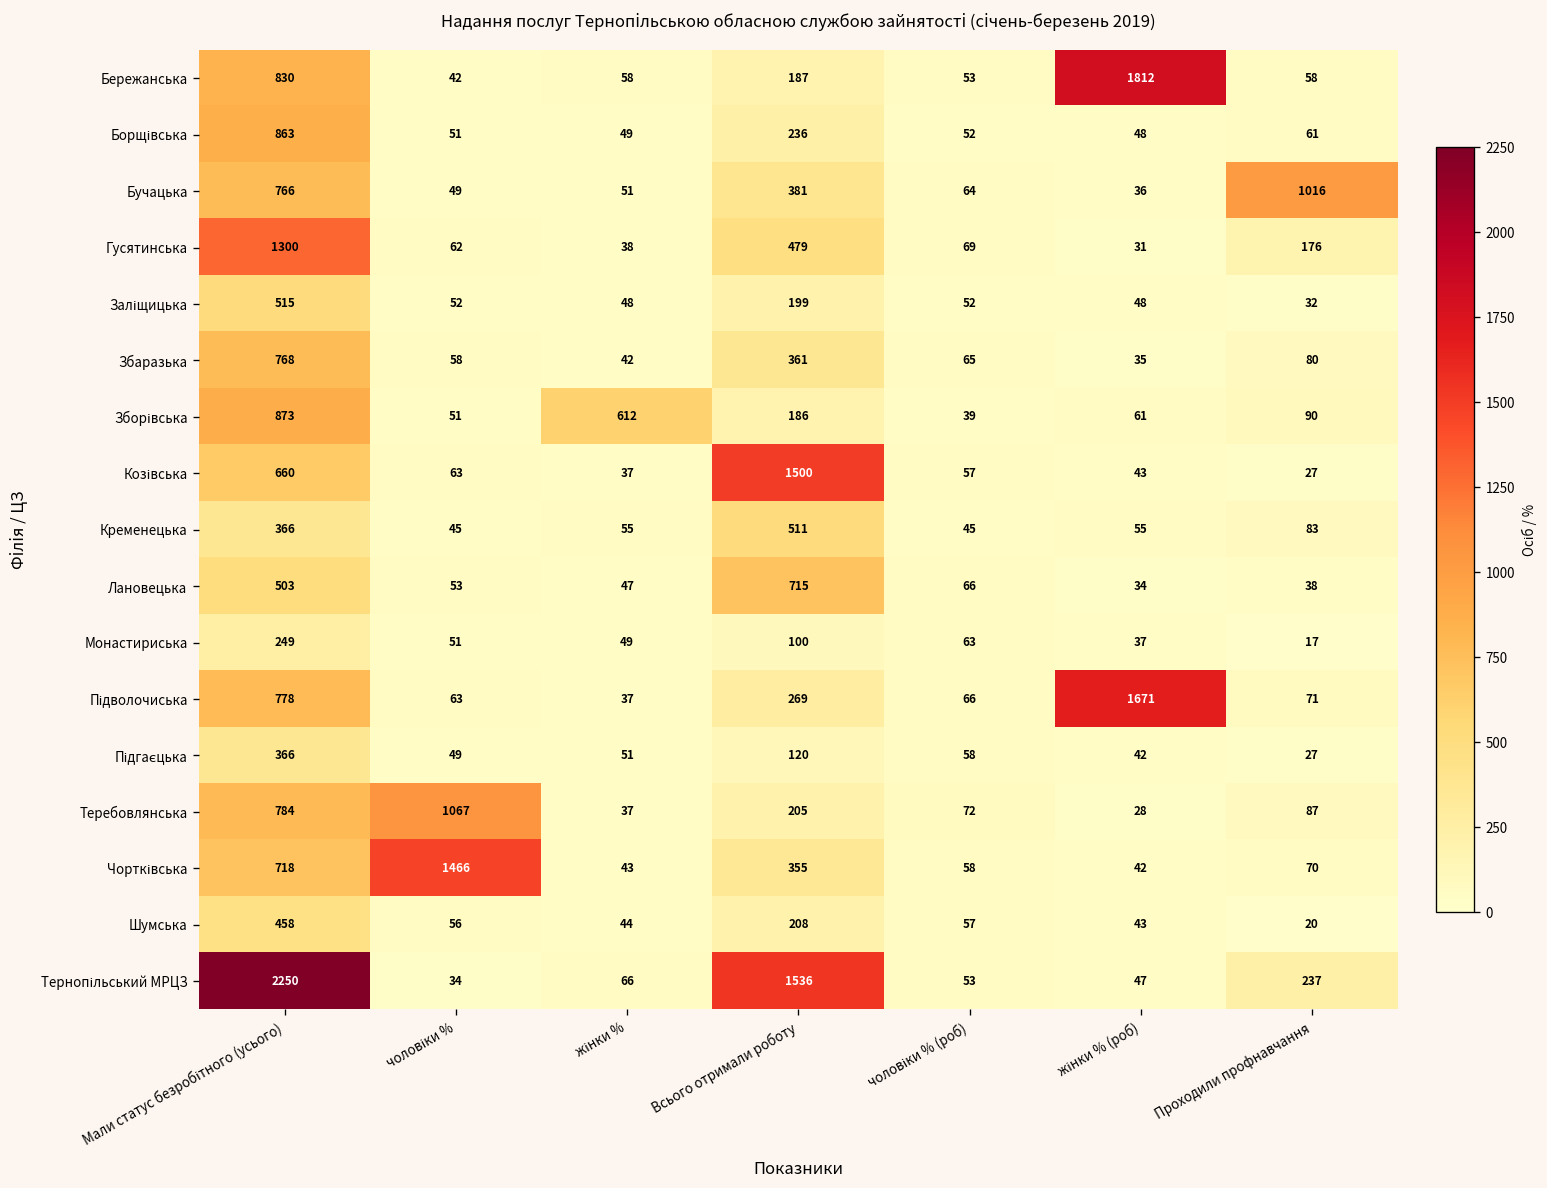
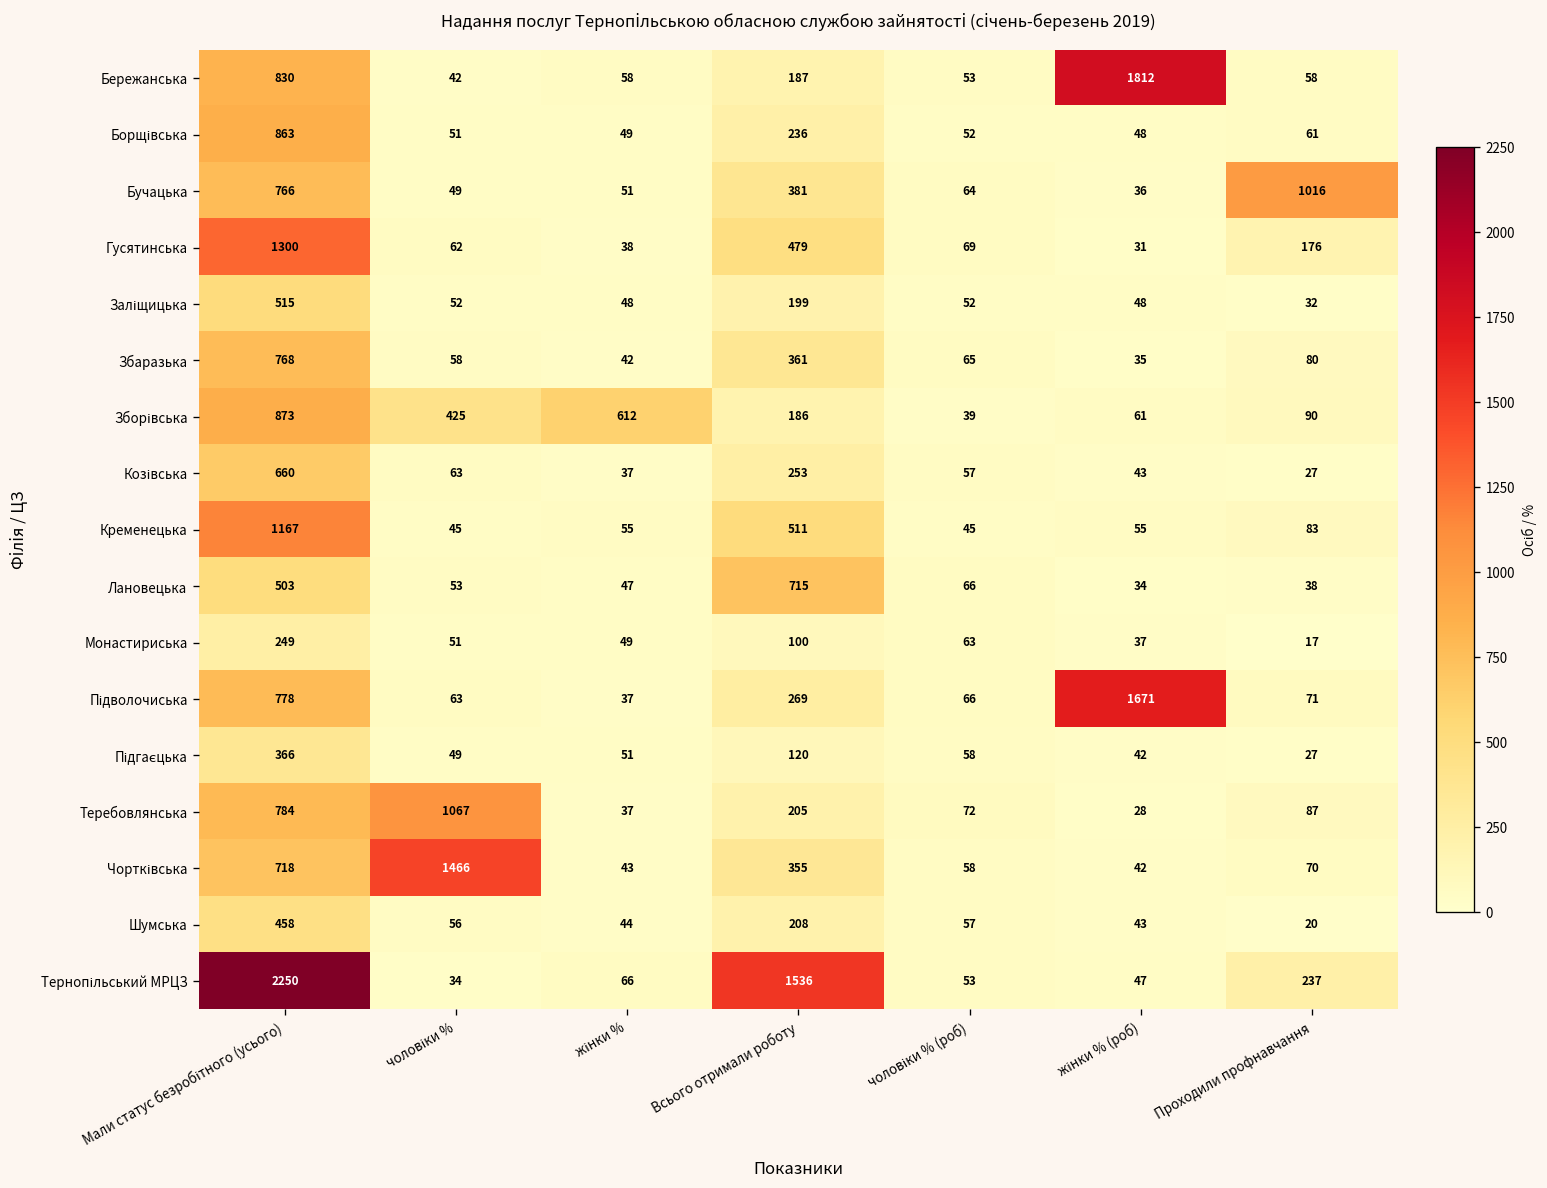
Зборівська, чоловіки %: 51 -> 425
Козівська, Всього отримали роботу: 1500 -> 253
Кременецька, Мали статус безробітного (усього): 366 -> 1167
